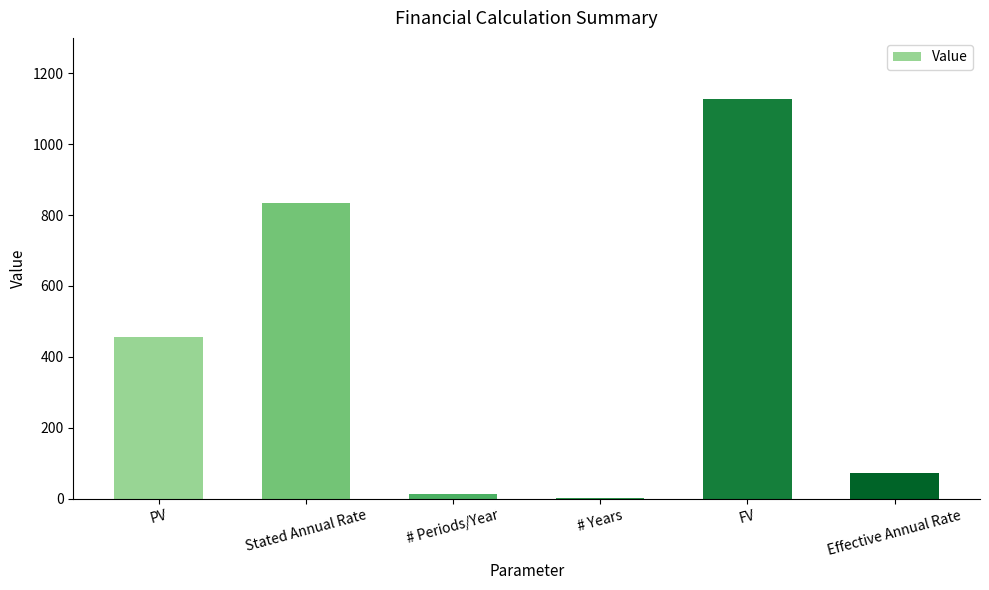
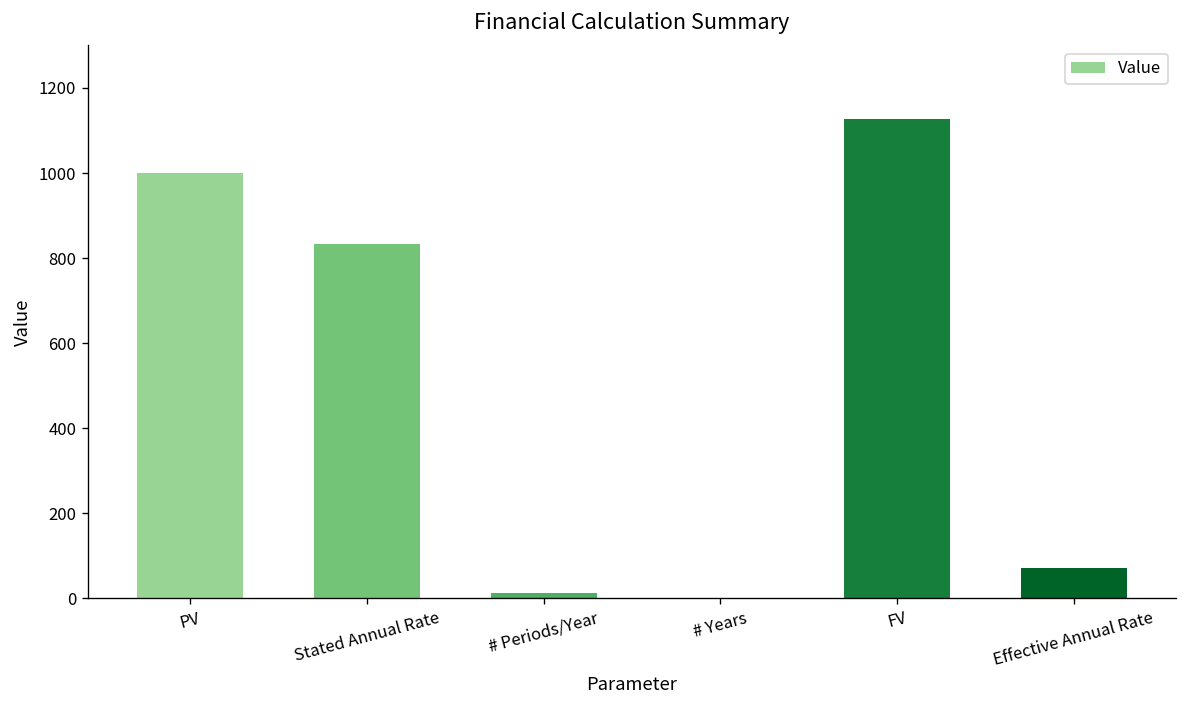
PV: 460 -> 1000
